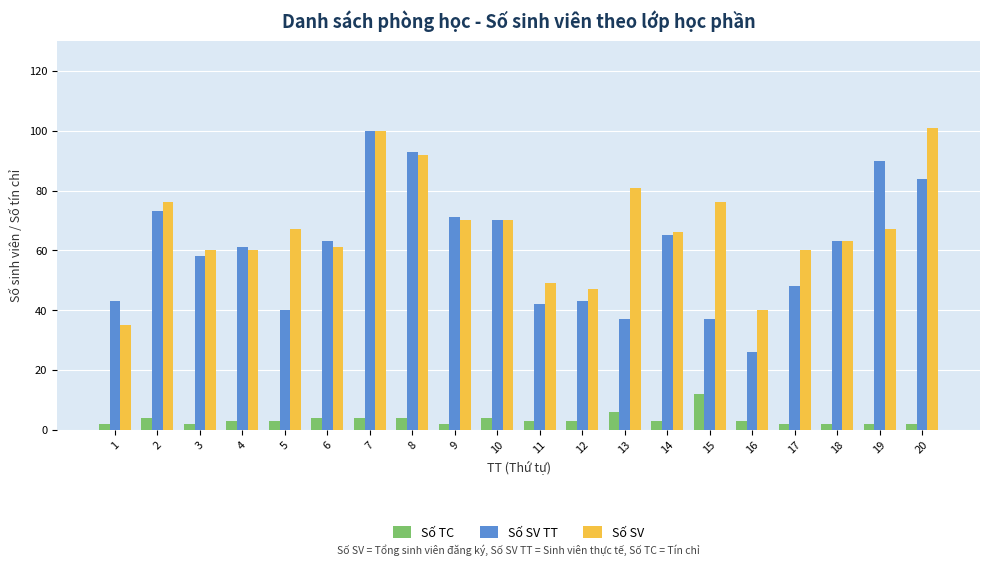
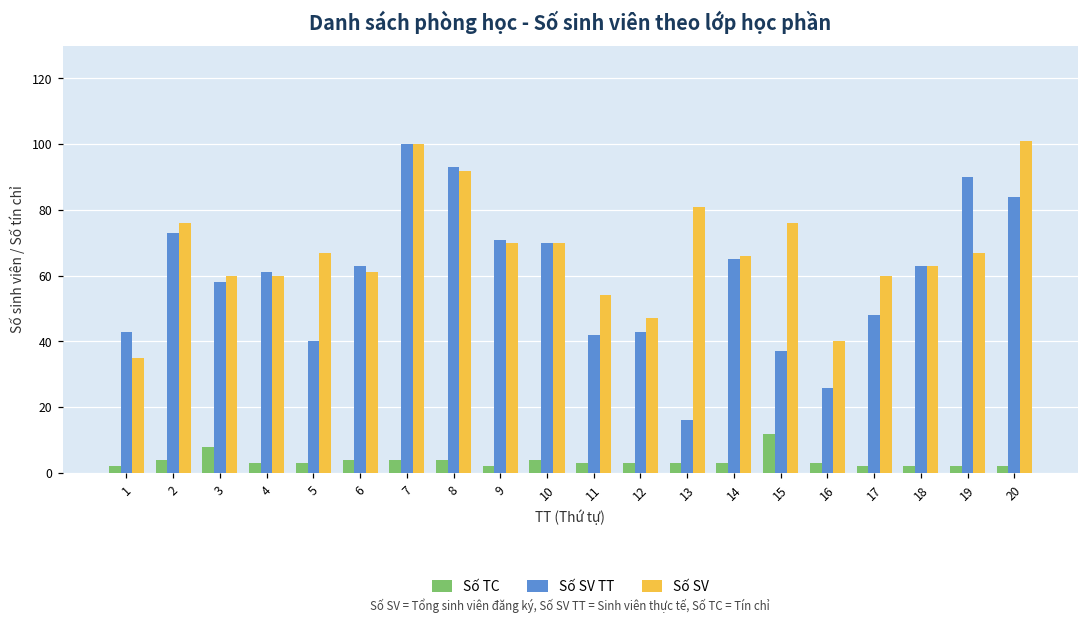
Số TC, 3: 2 -> 8
Số SV, 11: 49 -> 54
Số TC, 13: 6 -> 3
Số SV TT, 13: 37 -> 16
